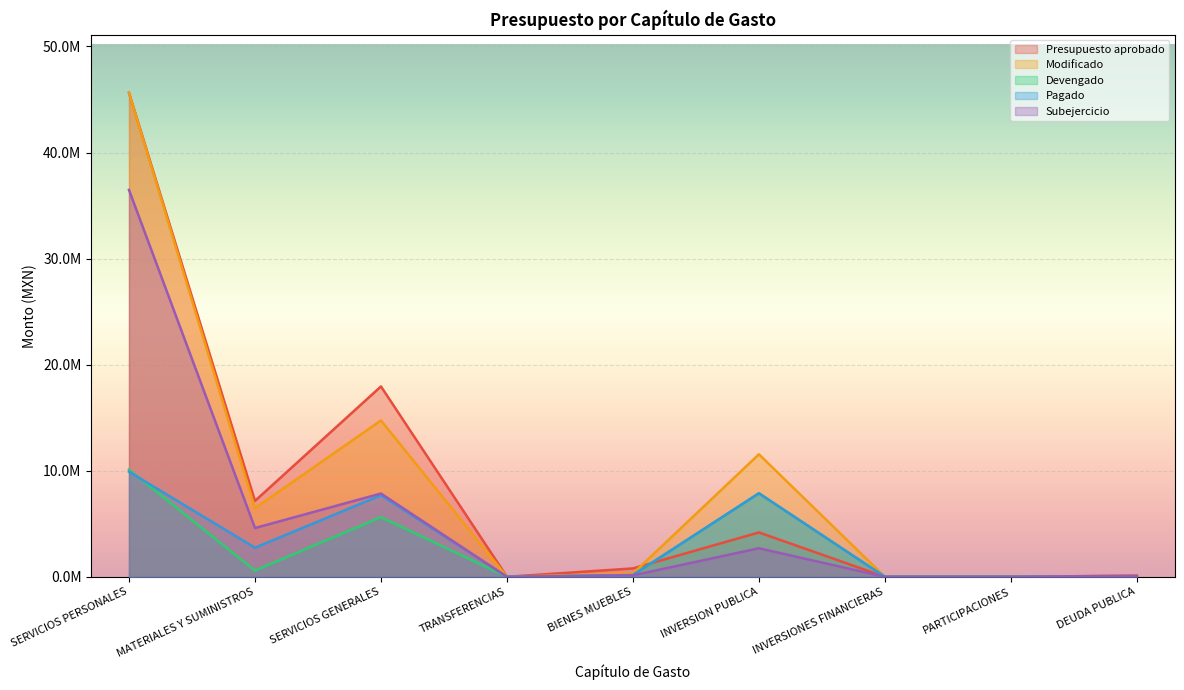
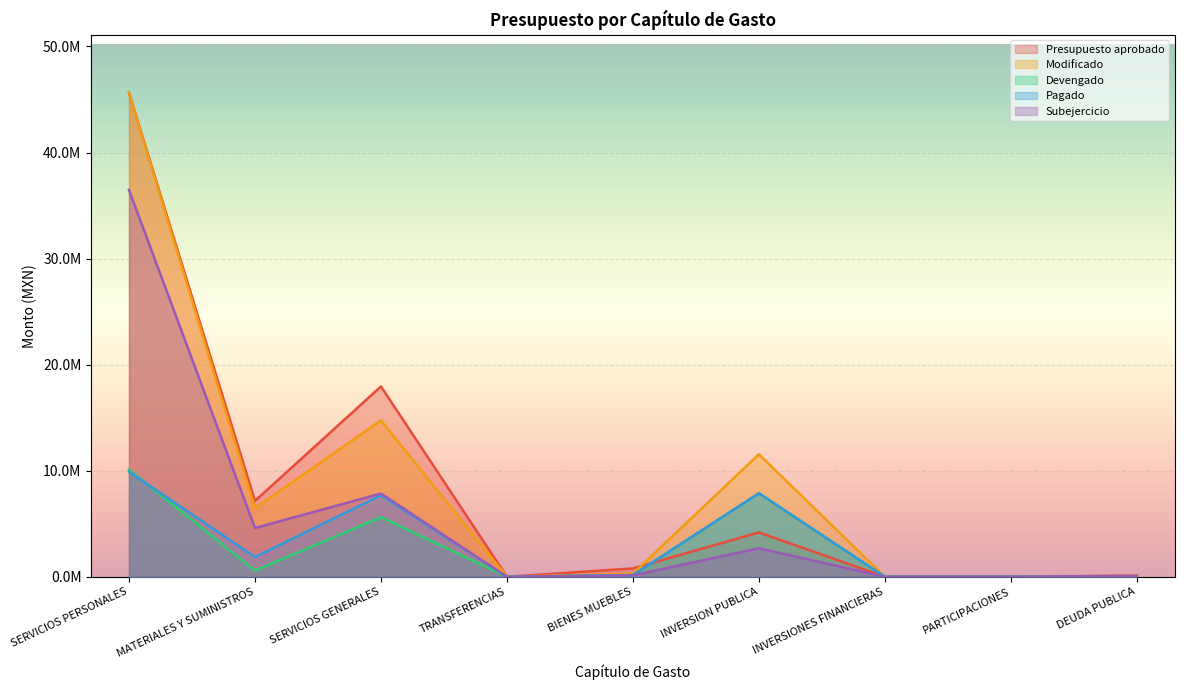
Pagado, MATERIALES Y SUMINISTROS: 2700000 -> 1900000
